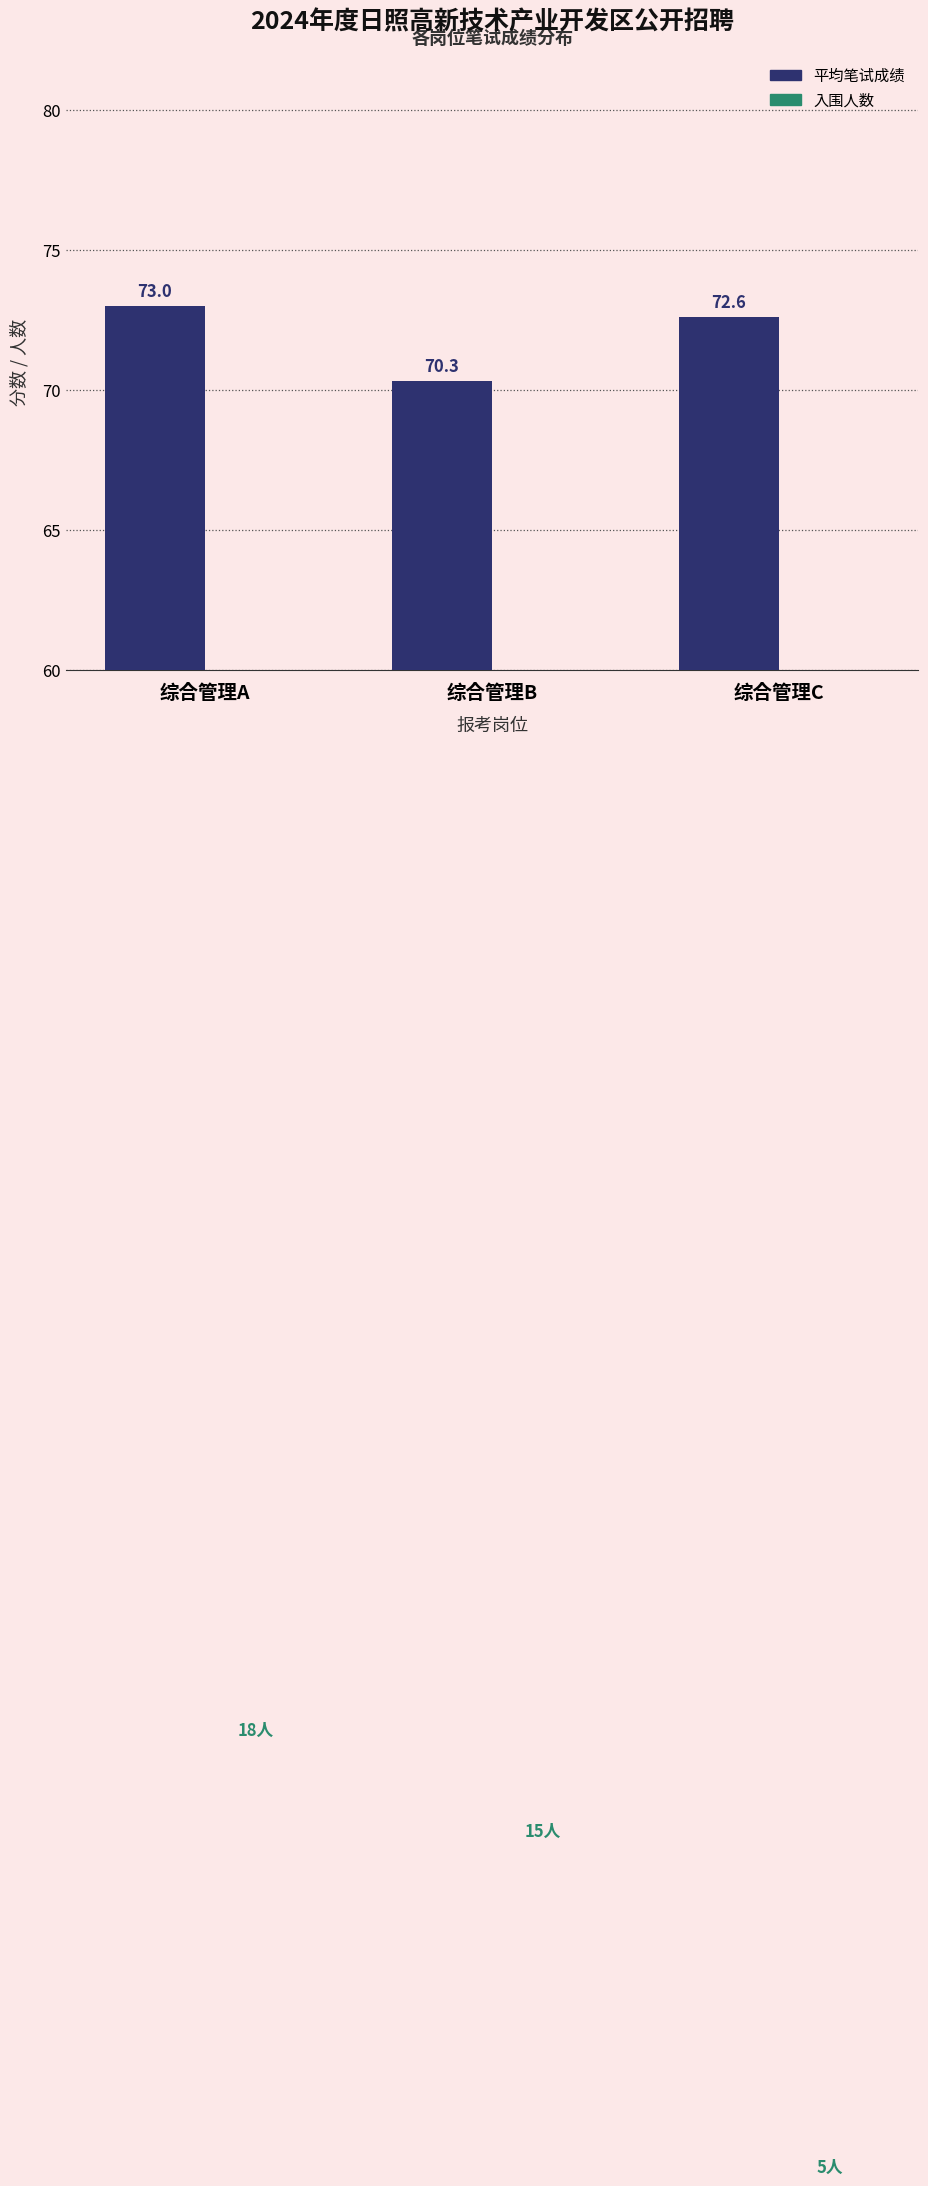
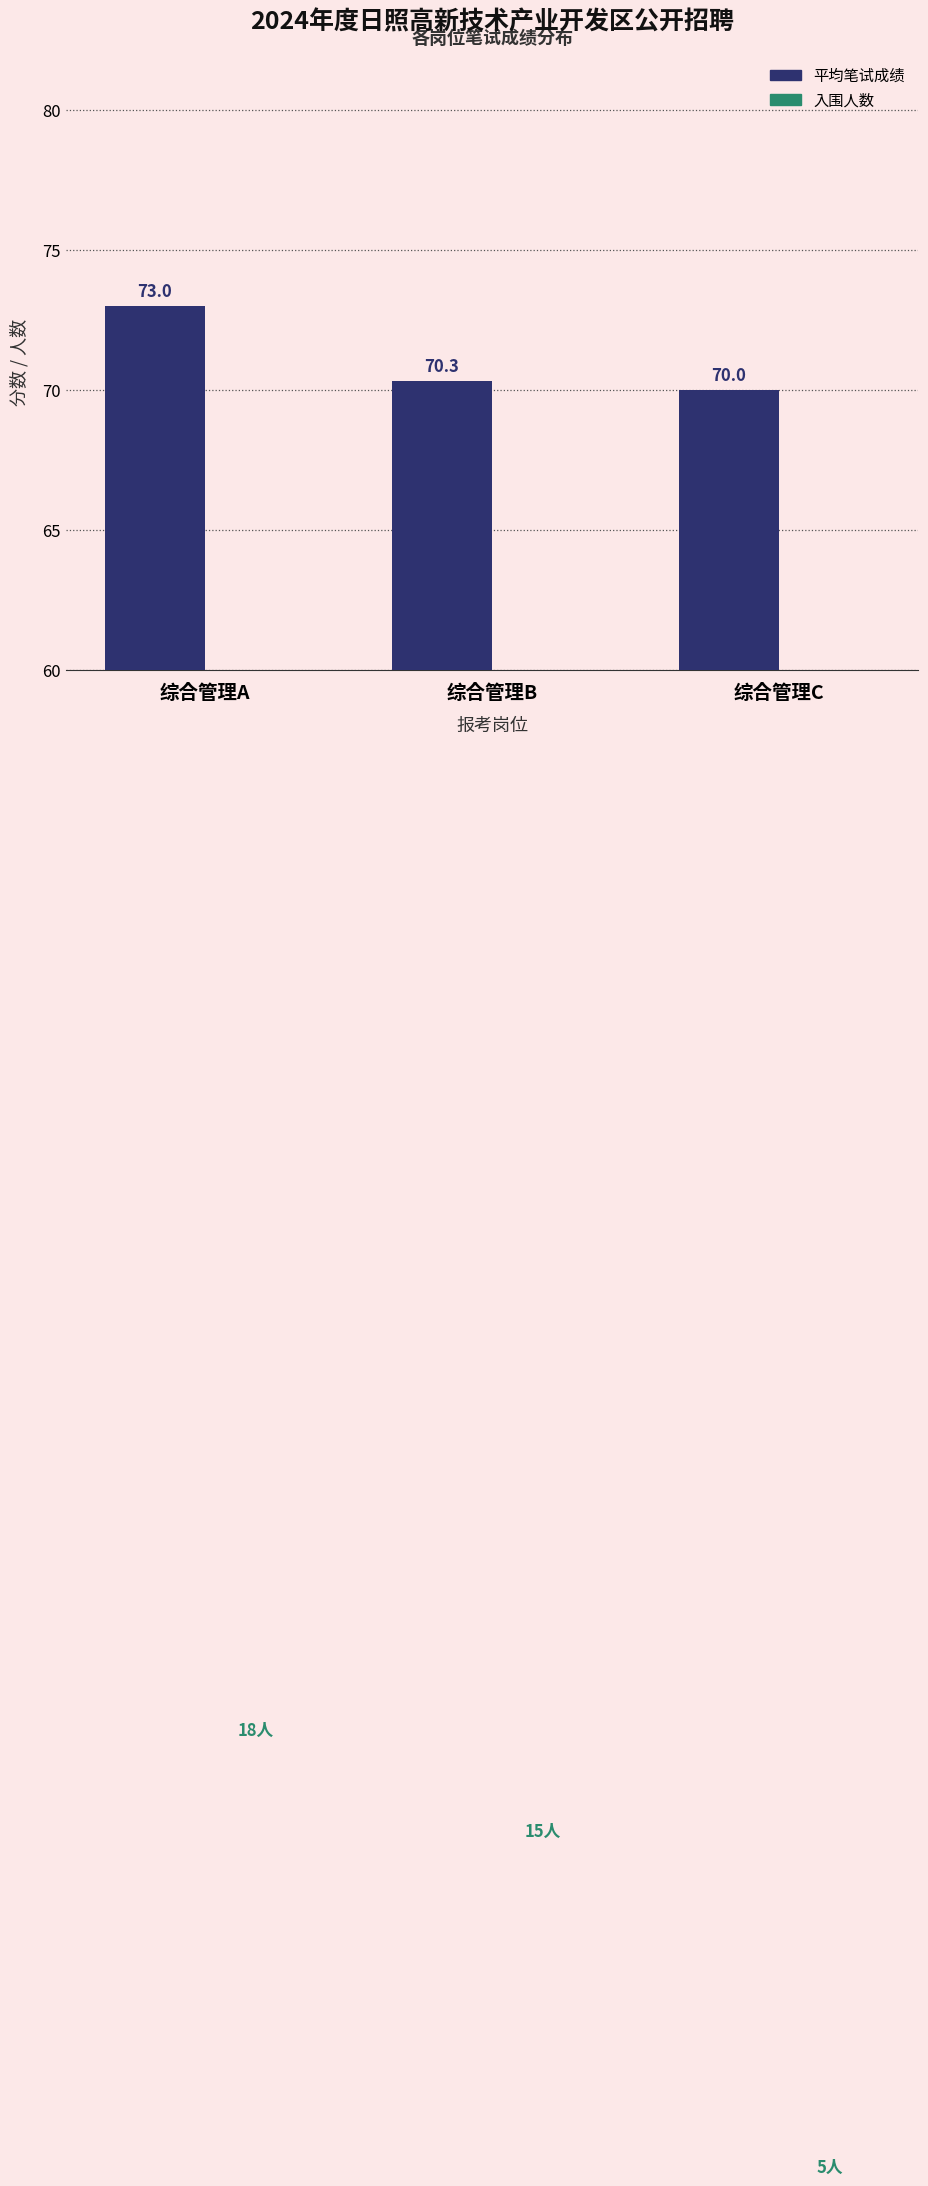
平均笔试成绩, 综合管理C: 72.6 -> 70.0
